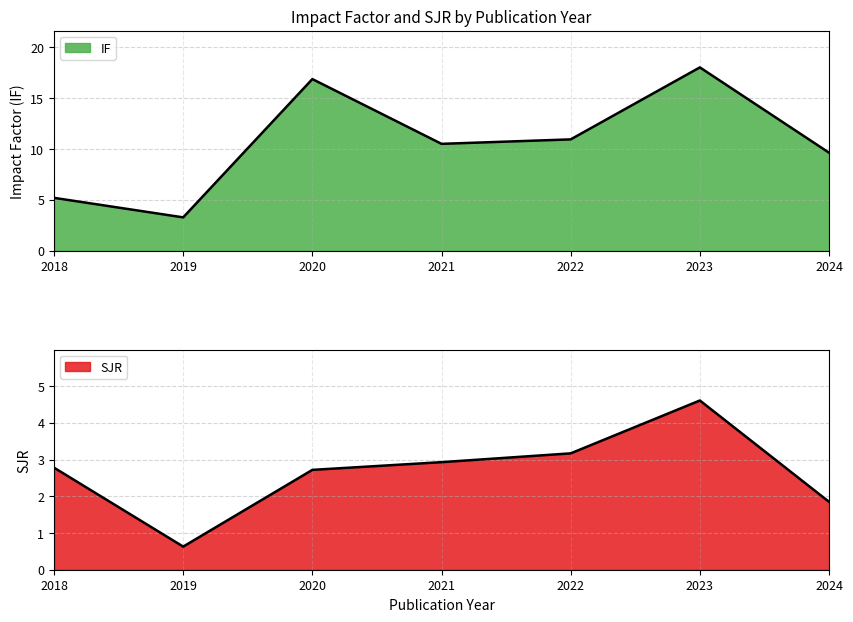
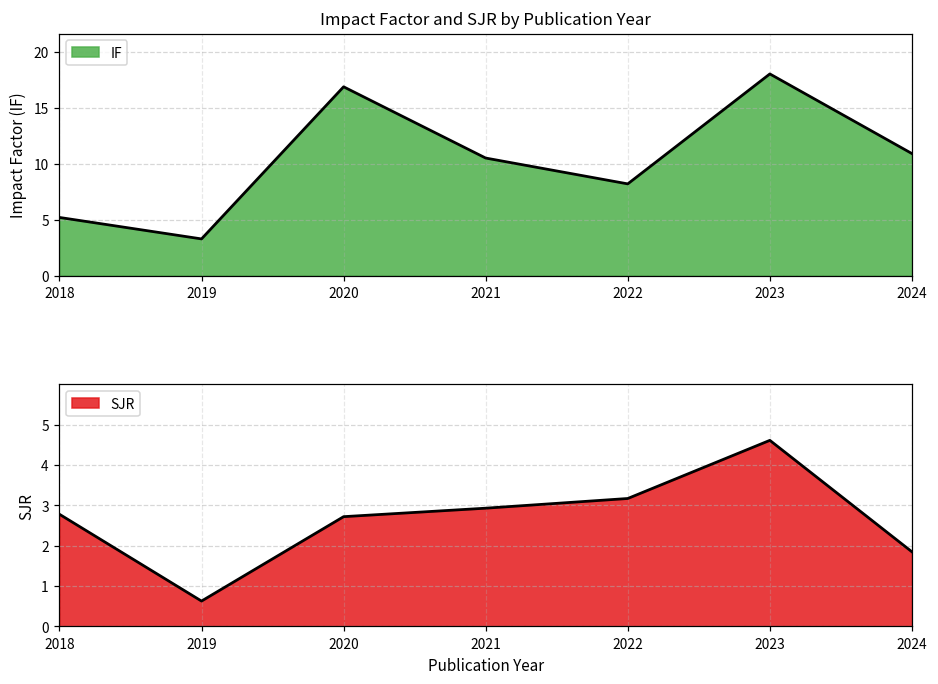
Impact Factor and SJR by Publication Year, 2022: 11.0 -> 8.2
Impact Factor and SJR by Publication Year, 2024: 9.6 -> 10.9
